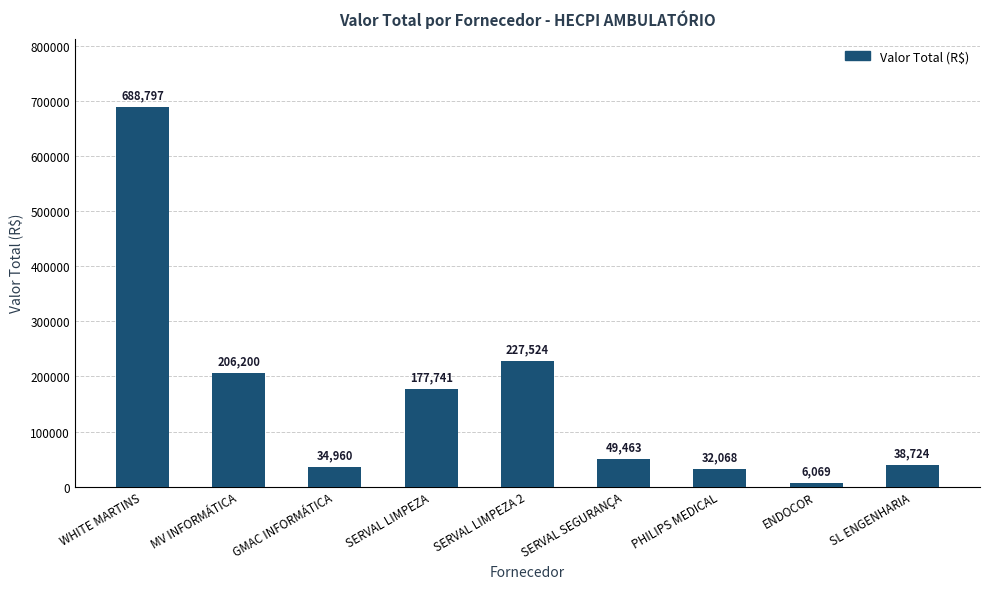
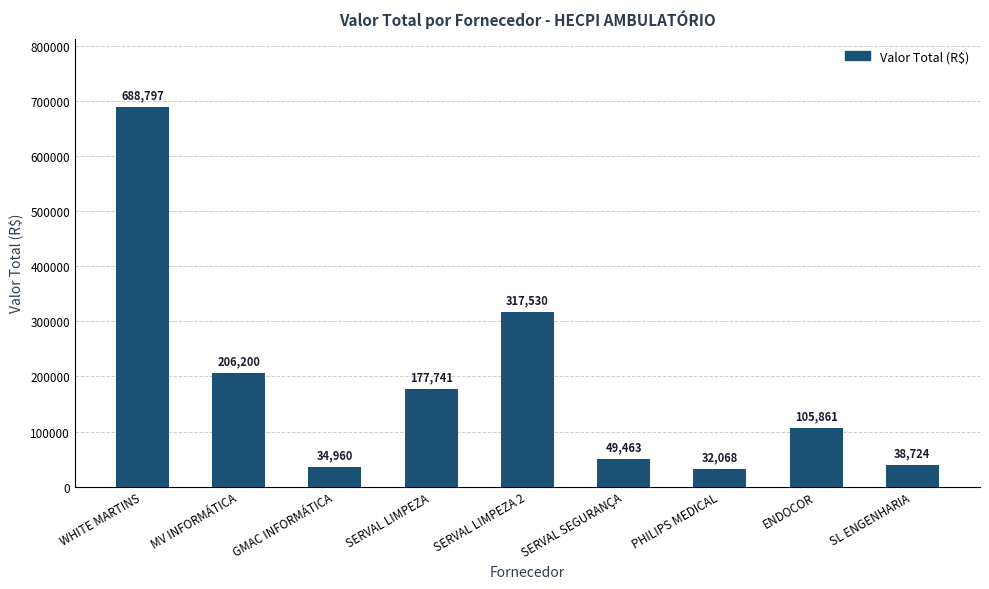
SERVAL LIMPEZA 2: 227,524 -> 317,530
ENDOCOR: 6,069 -> 105,861
